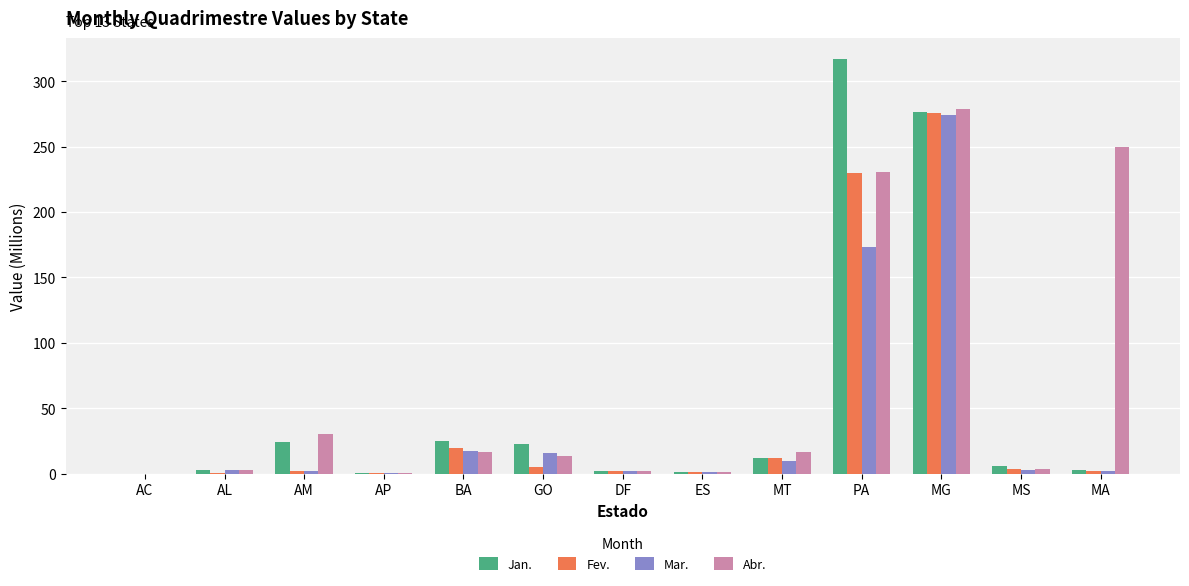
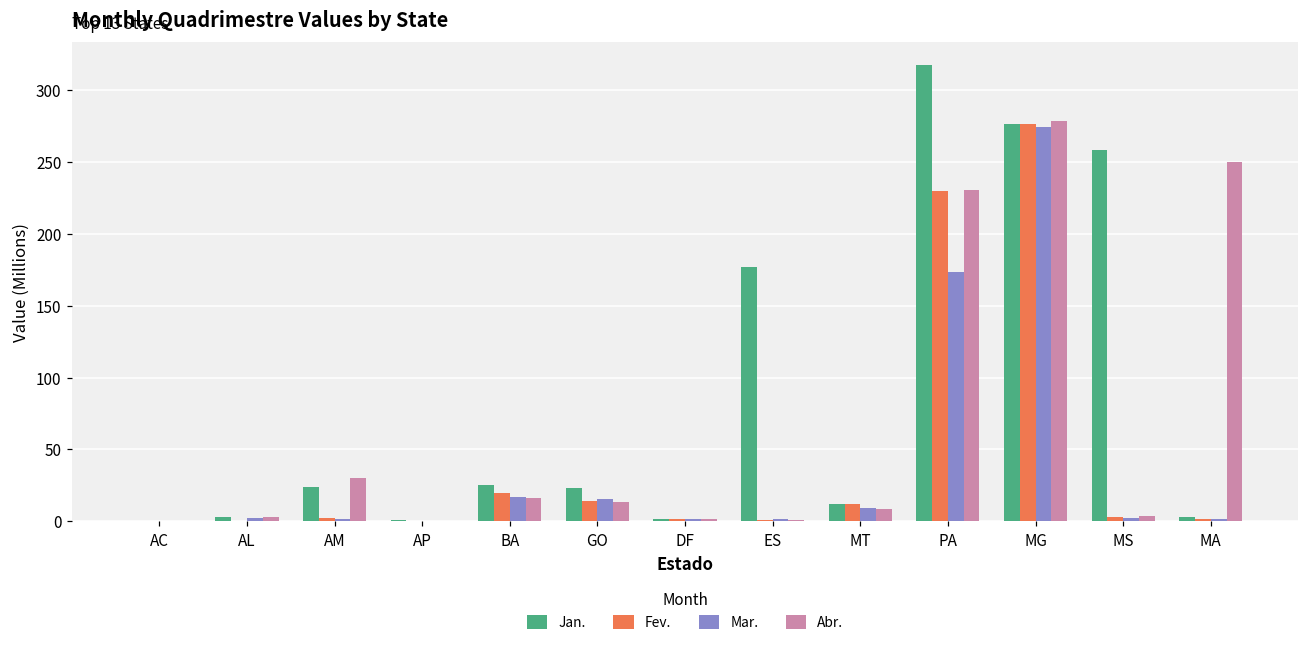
Fev., GO: 5 -> 14
Jan., ES: 1 -> 177
Abr., MT: 16 -> 9
Jan., MS: 6 -> 258
